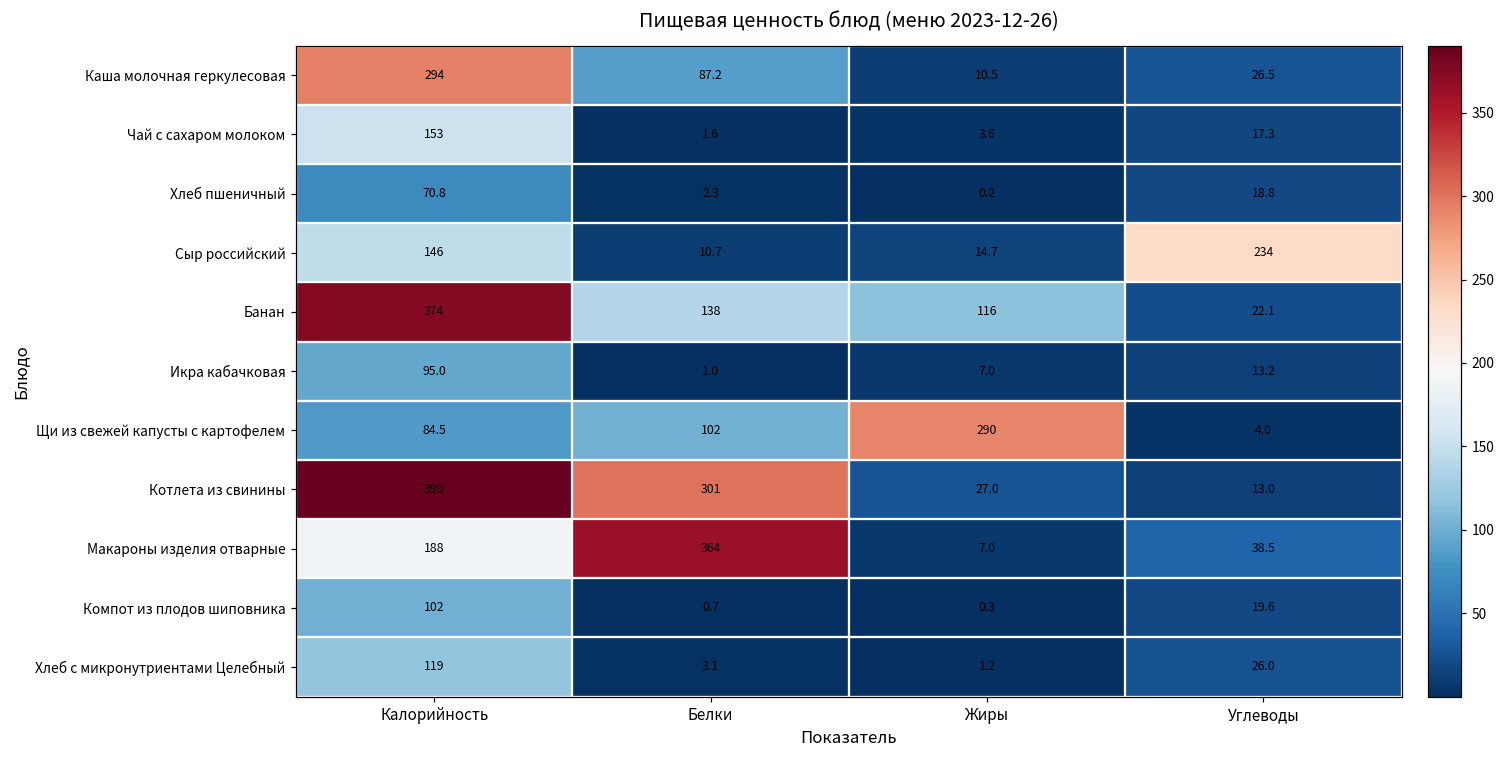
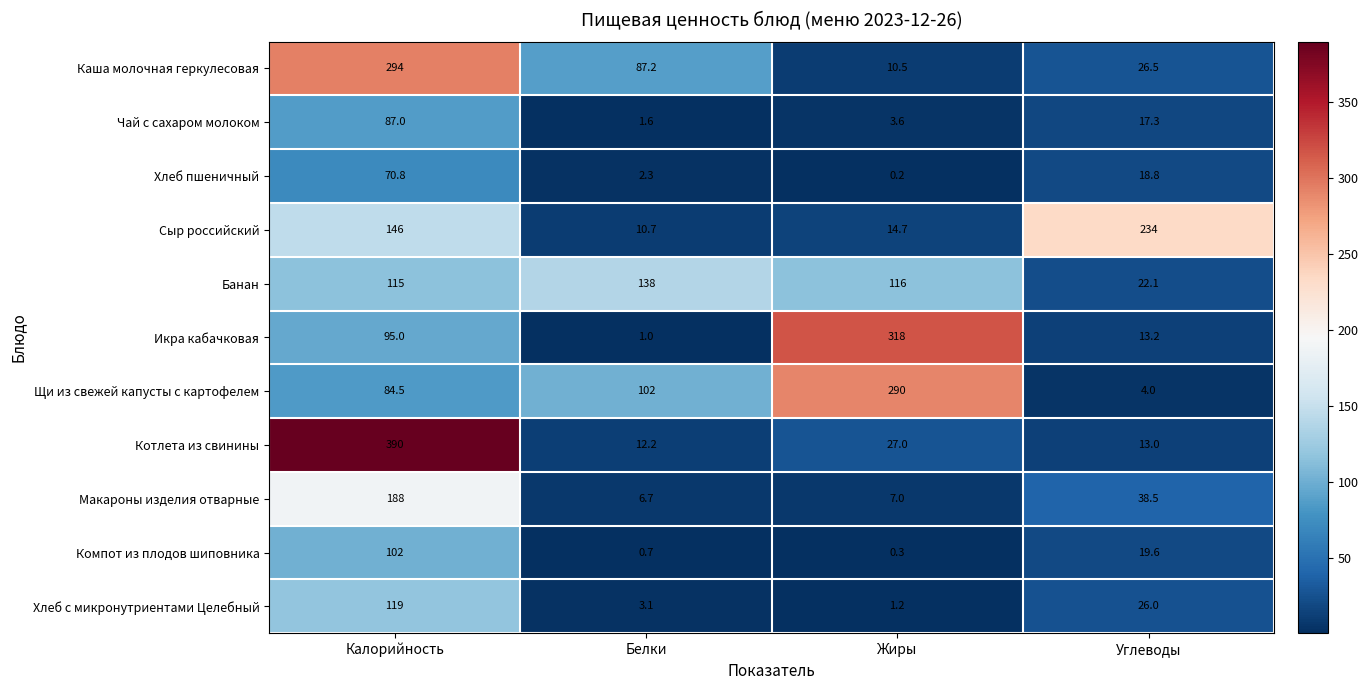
Чай с сахаром молоком, Калорийность: 153 -> 87.0
Банан, Калорийность: 374 -> 115
Икра кабачковая, Жиры: 7.0 -> 318
Котлета из свинины, Белки: 301 -> 12.2
Макароны изделия отварные, Белки: 364 -> 6.7
